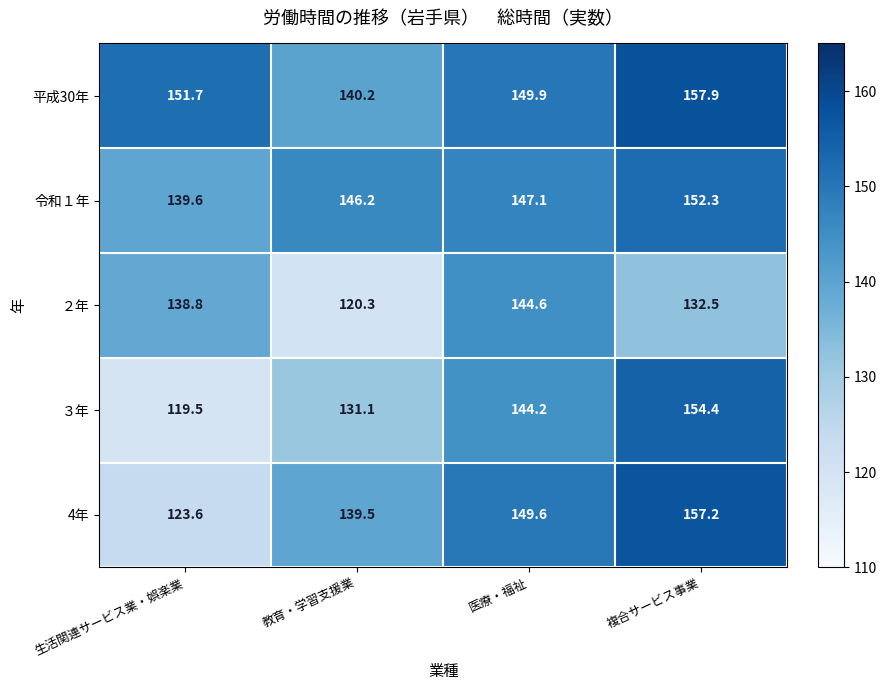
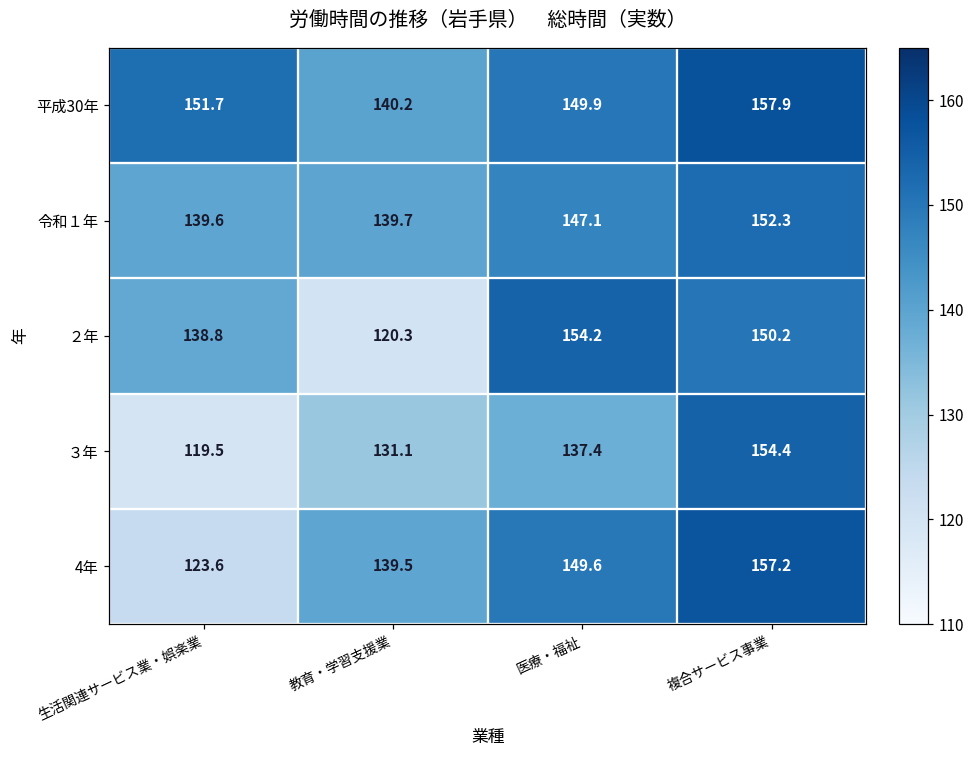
令和１年, 教育・学習支援業: 146.2 -> 139.7
２年, 医療・福祉: 144.6 -> 154.2
２年, 複合サービス事業: 132.5 -> 150.2
３年, 医療・福祉: 144.2 -> 137.4
